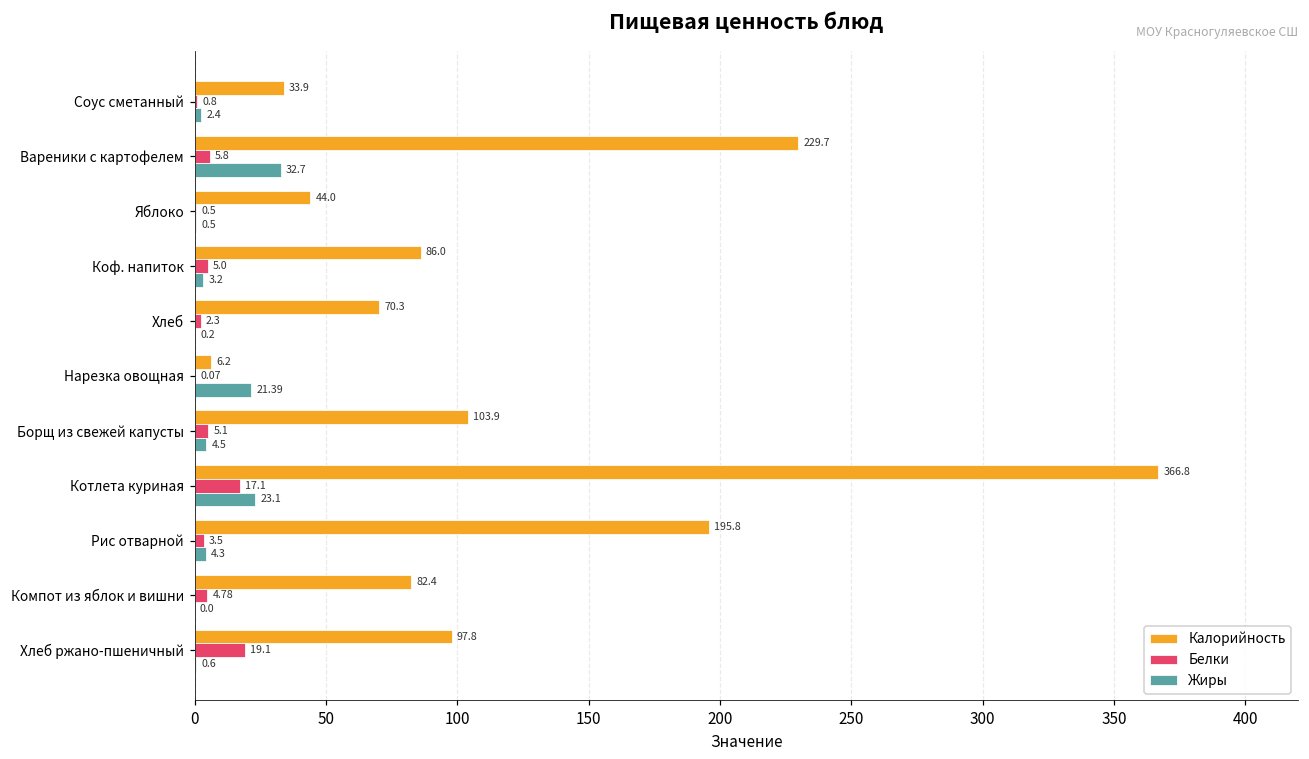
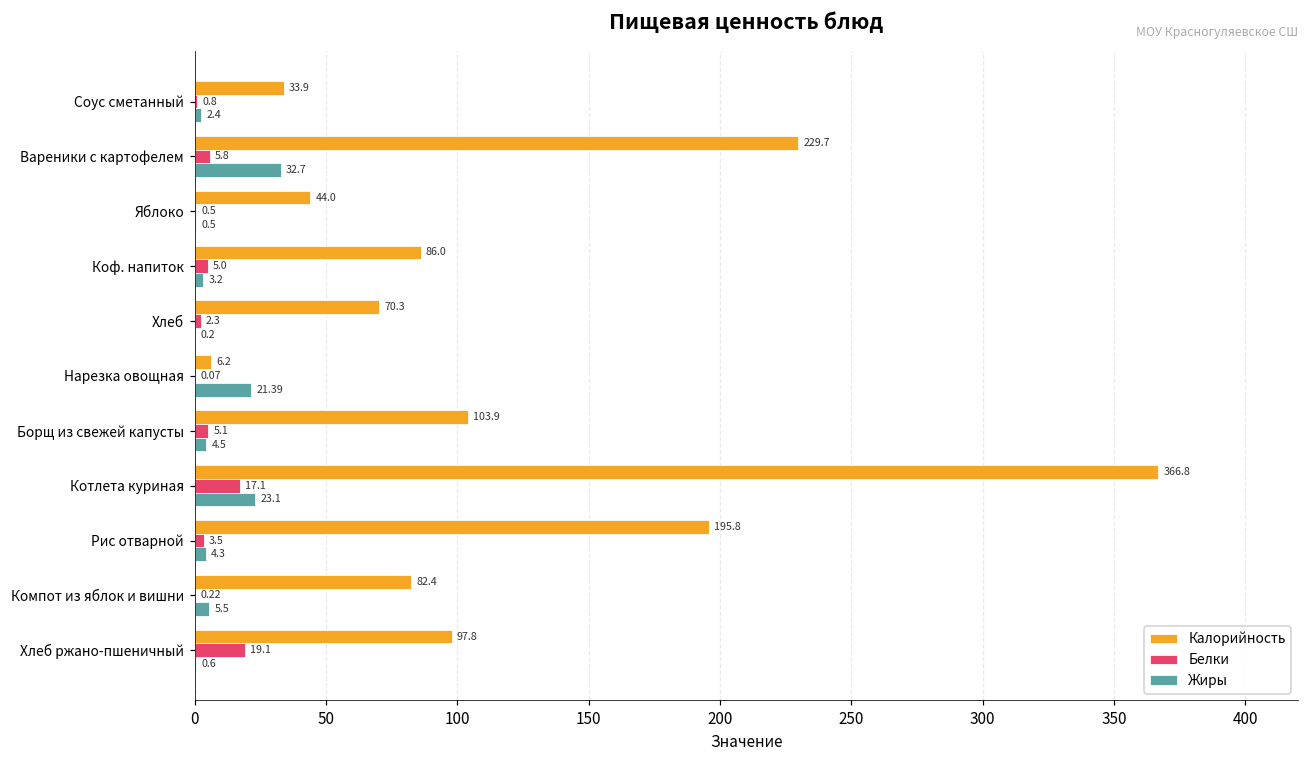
Белки, Компот из яблок и вишни: 4.78 -> 0.22
Жиры, Компот из яблок и вишни: 0.0 -> 5.5
